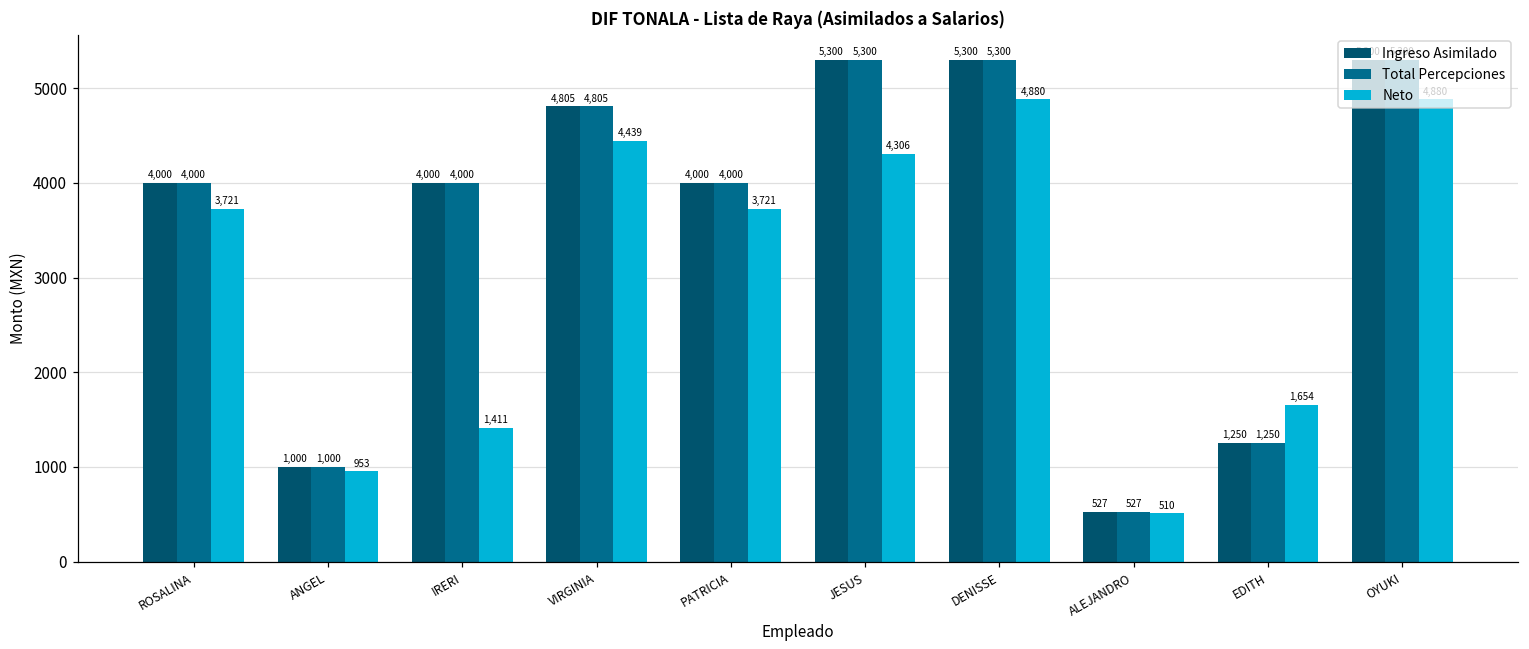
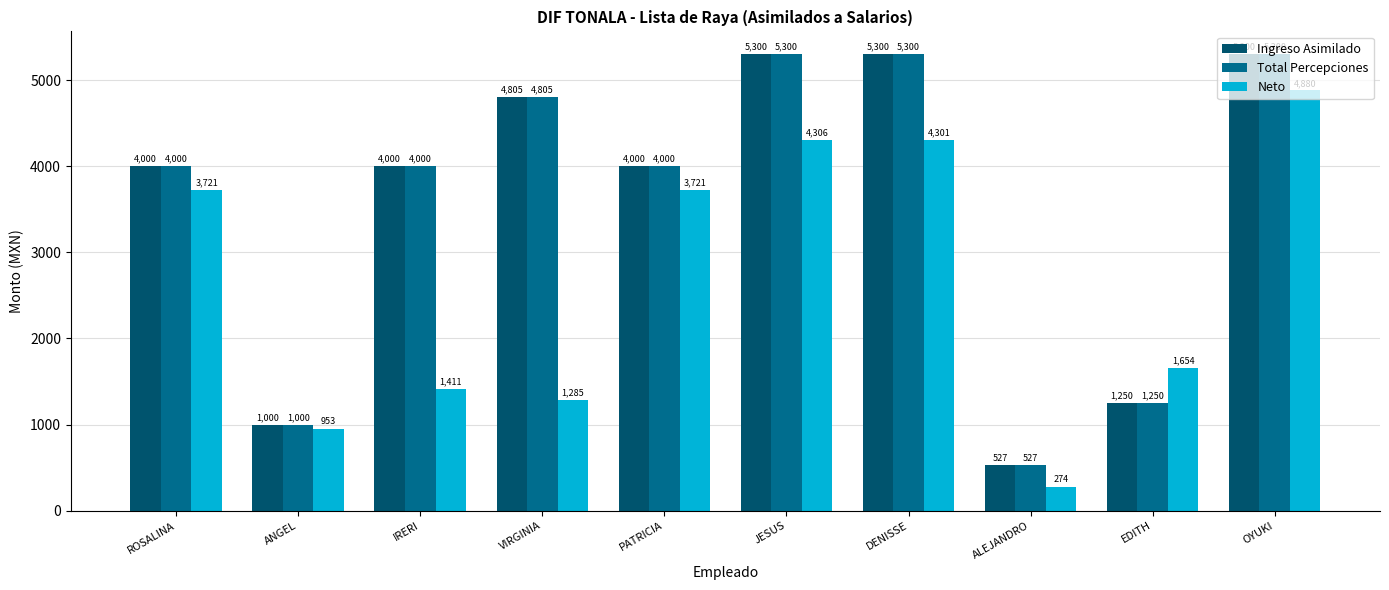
Neto, VIRGINIA: 4,439 -> 1,285
Neto, DENISSE: 4,880 -> 4,301
Neto, ALEJANDRO: 510 -> 274
